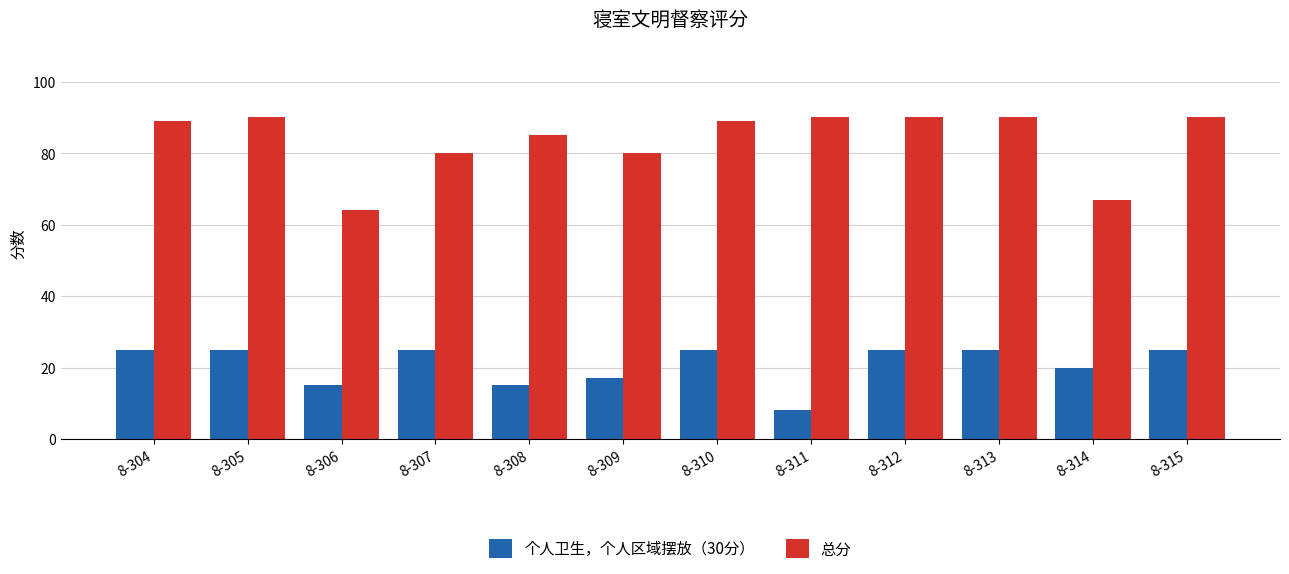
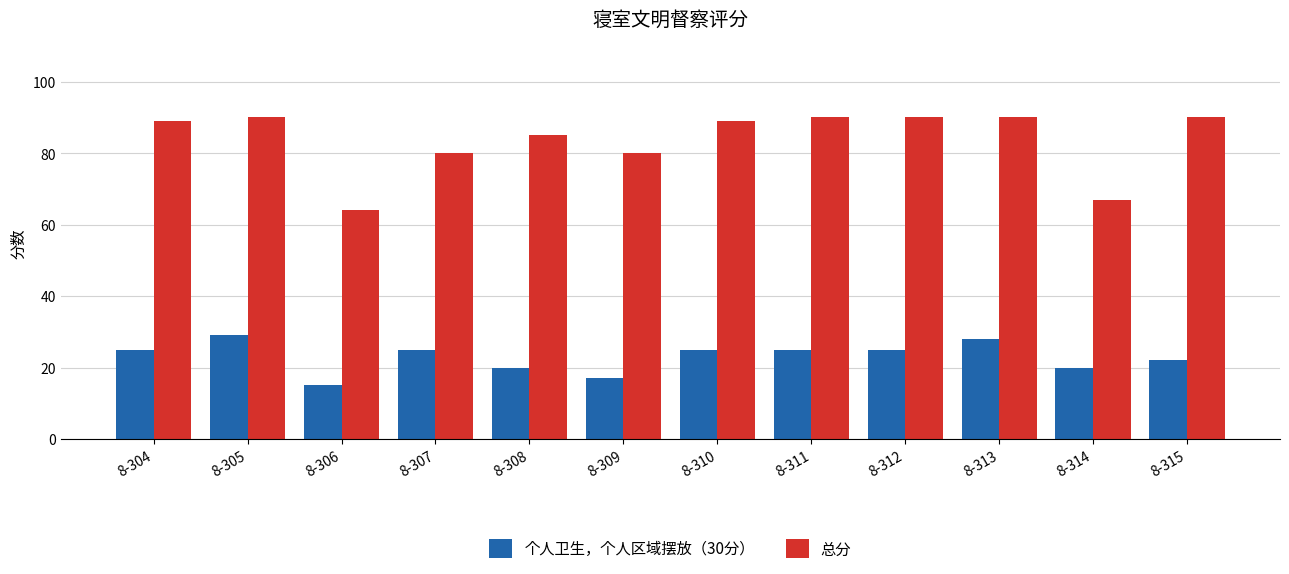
个人卫生，个人区域摆放（30分）, 8-305: 25 -> 29
个人卫生，个人区域摆放（30分）, 8-308: 15 -> 20
个人卫生，个人区域摆放（30分）, 8-311: 8 -> 25
个人卫生，个人区域摆放（30分）, 8-313: 25 -> 28
个人卫生，个人区域摆放（30分）, 8-315: 25 -> 22
